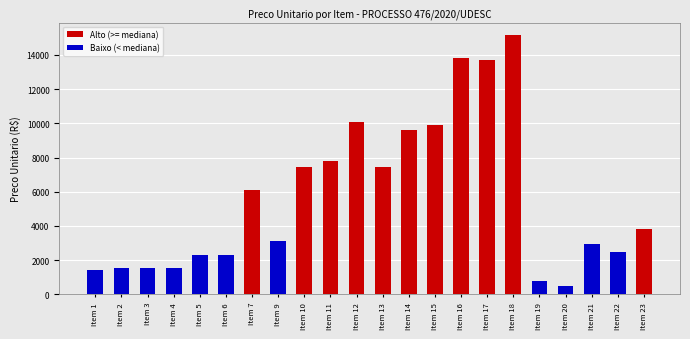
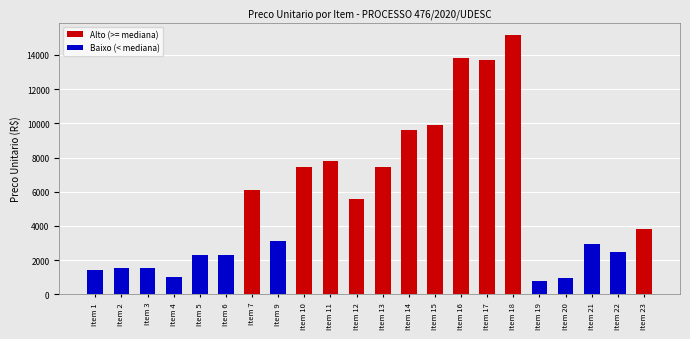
Baixo (< mediana), Item 4: 1500 -> 1000
Alto (>= mediana), Item 12: 10100 -> 5600
Baixo (< mediana), Item 20: 500 -> 1000
